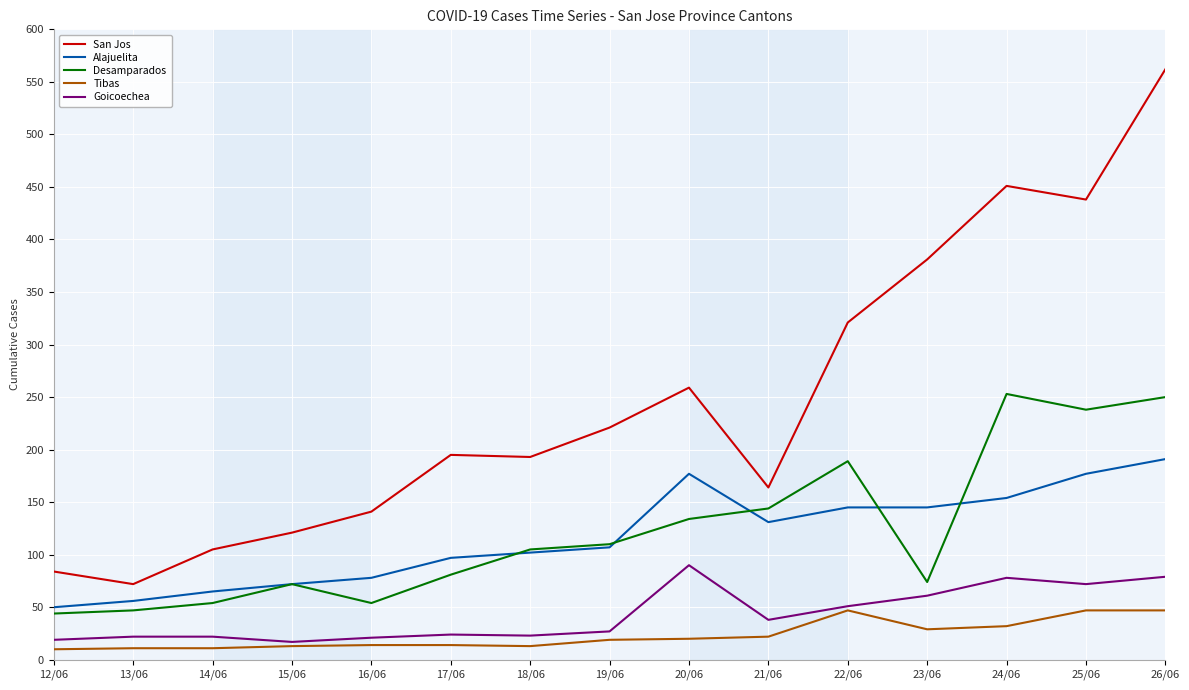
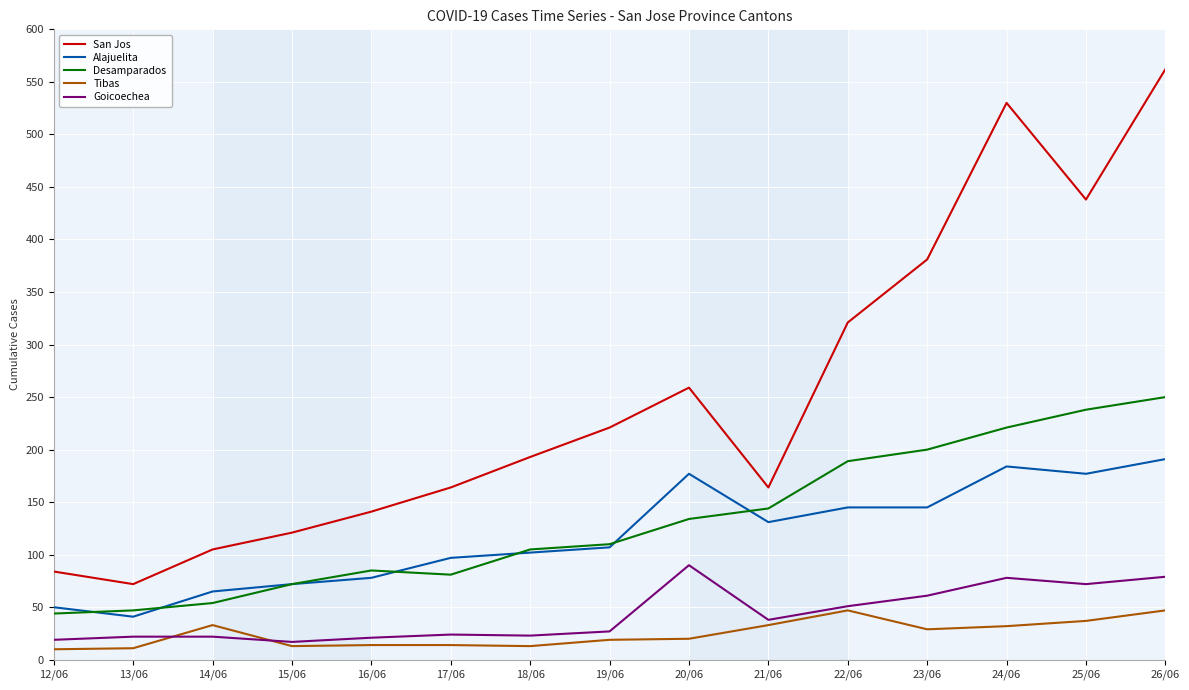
Alajuelita, 13/06: 56 -> 41
Tibas, 14/06: 11 -> 33
Desamparados, 16/06: 54 -> 85
San Jos, 17/06: 195 -> 164
Tibas, 21/06: 22 -> 33
Desamparados, 23/06: 74 -> 200
San Jos, 24/06: 451 -> 530
Alajuelita, 24/06: 154 -> 184
Desamparados, 24/06: 253 -> 221
Tibas, 25/06: 47 -> 37
